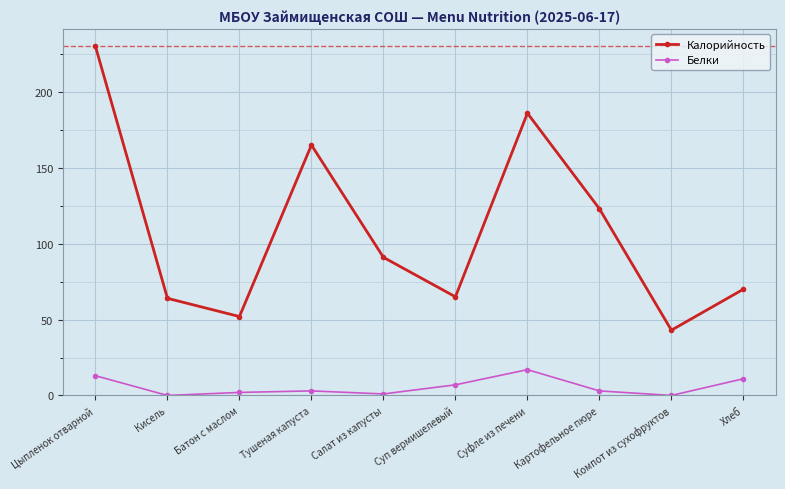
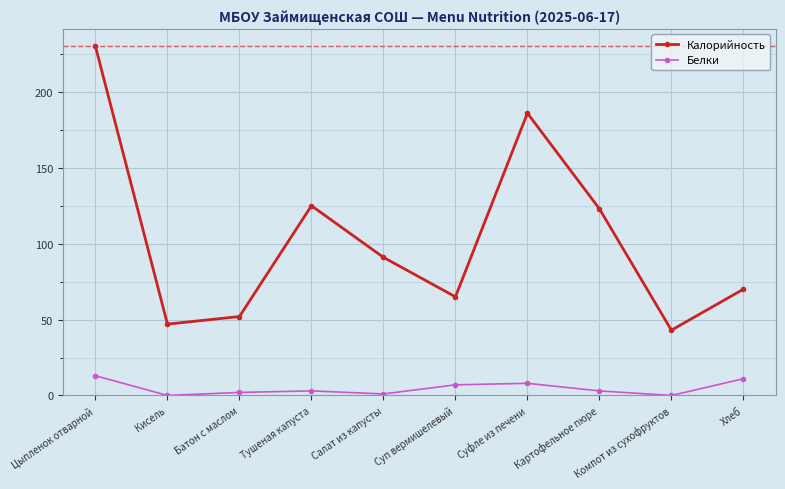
Калорийность, Кисель: 64 -> 47
Калорийность, Тушеная капуста: 165 -> 125
Белки, Суфле из печени: 17 -> 8
